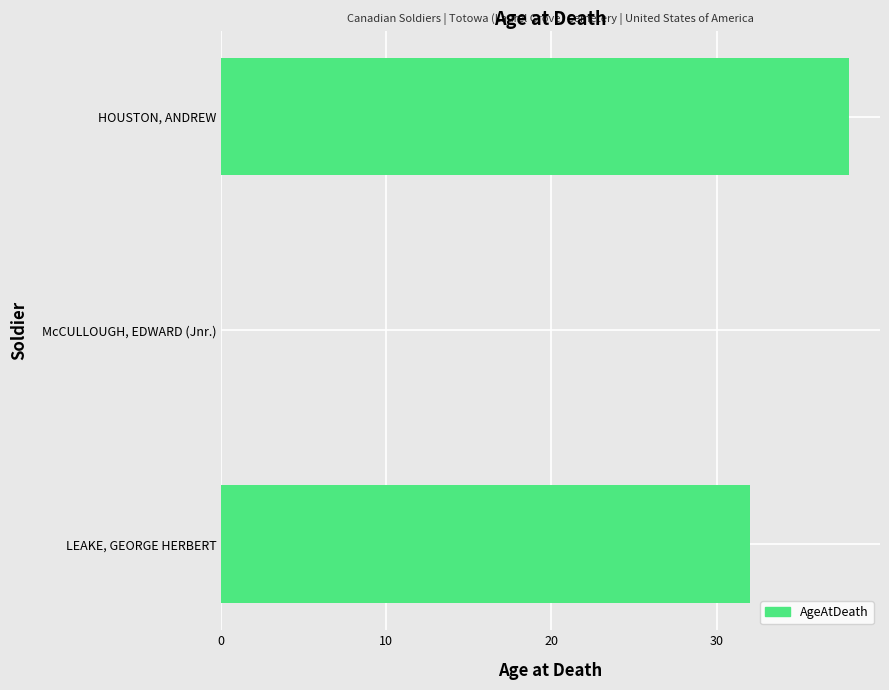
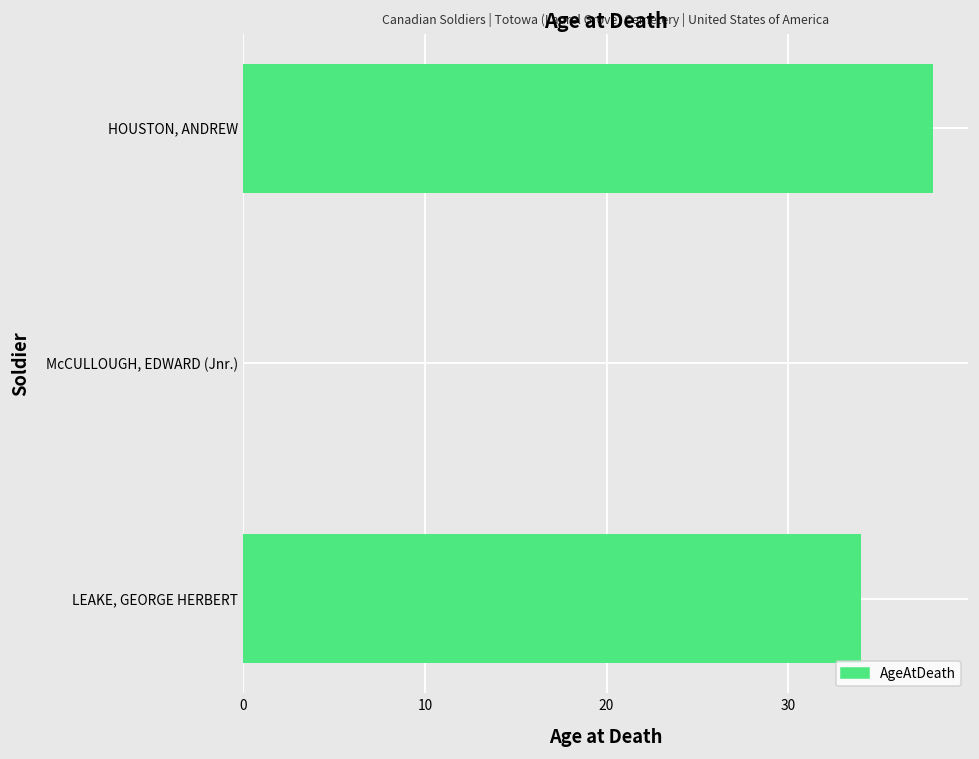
LEAKE, GEORGE HERBERT: 32 -> 34
